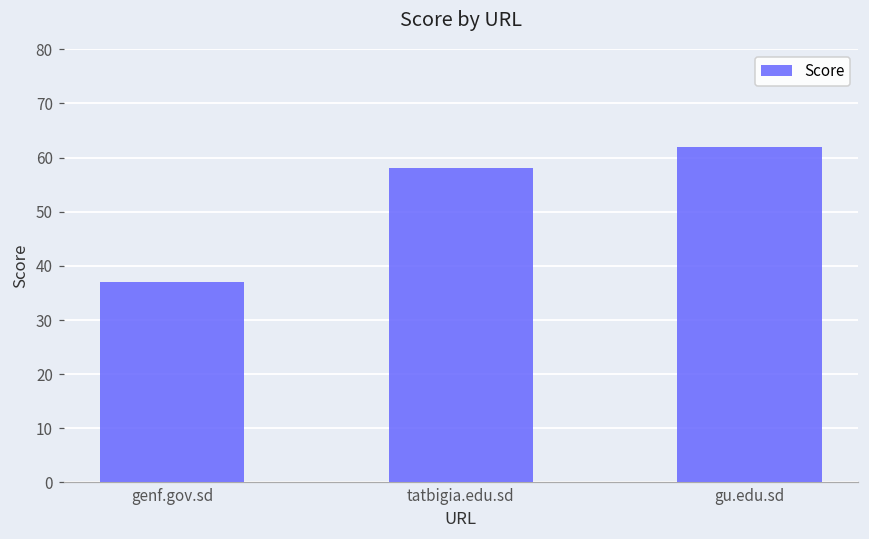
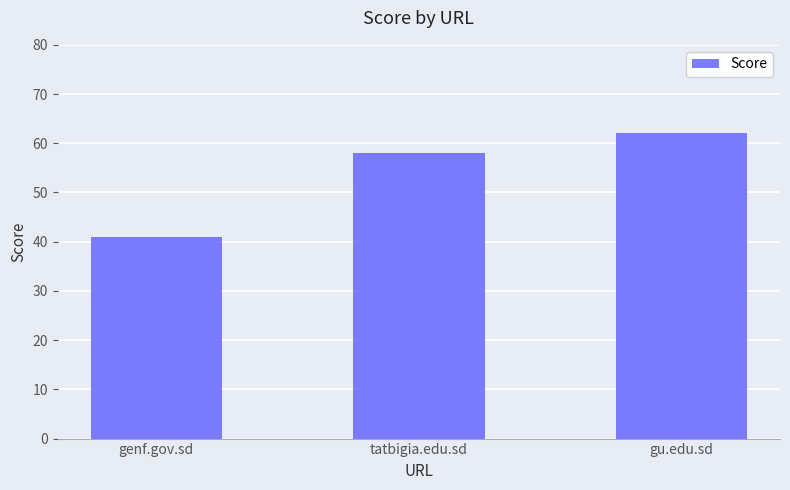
genf.gov.sd: 37 -> 41
